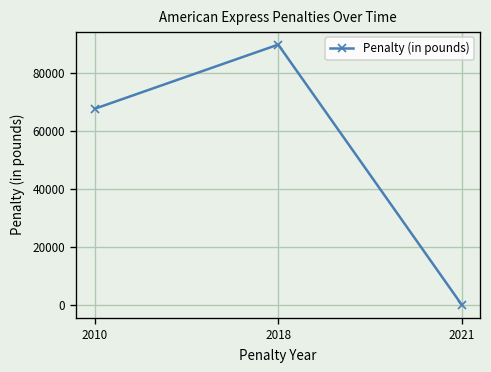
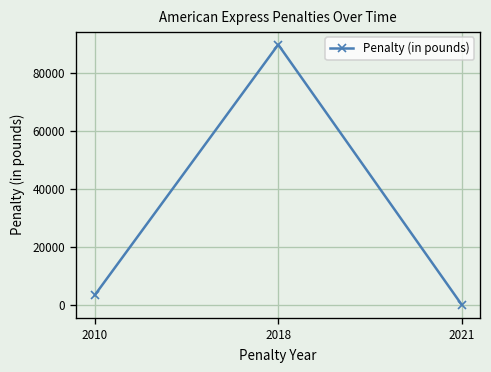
2010: 68000 -> 3000
